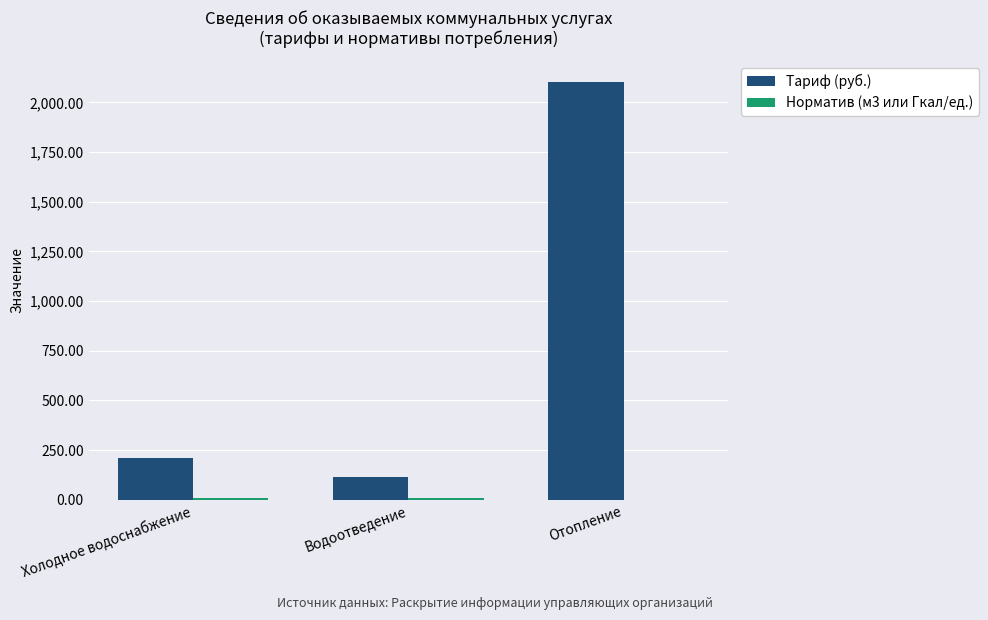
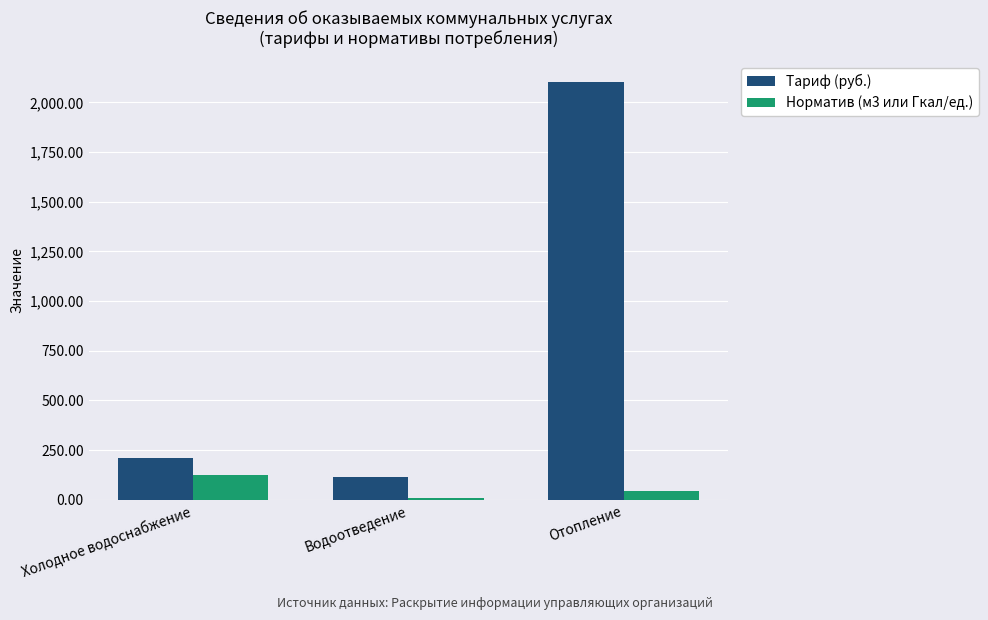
Норматив (м3 или Гкал/ед.), Холодное водоснабжение: 10 -> 130
Норматив (м3 или Гкал/ед.), Отопление: 0 -> 50
